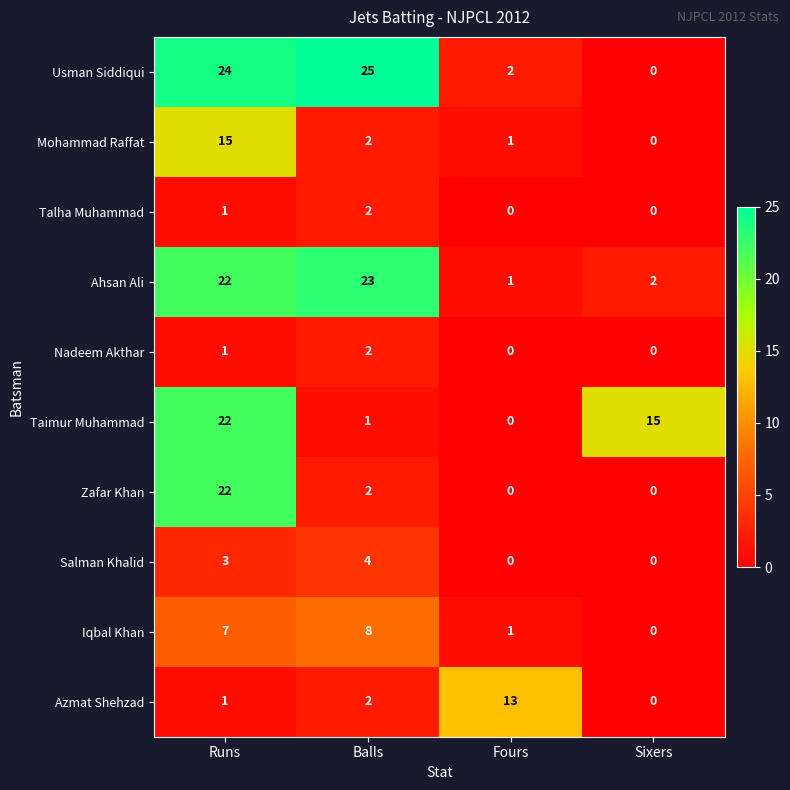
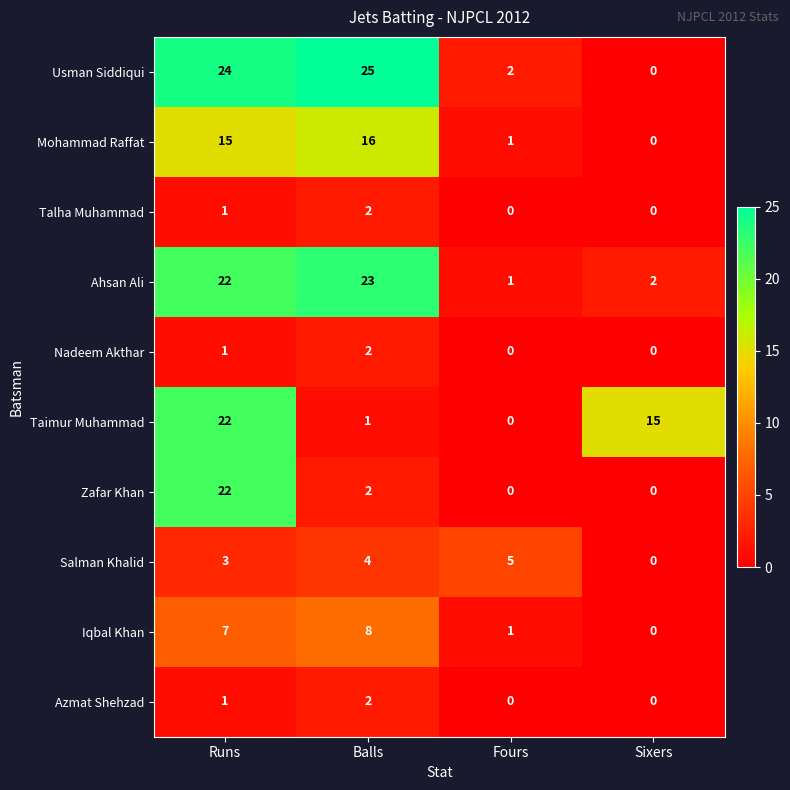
Mohammad Raffat, Balls: 2 -> 16
Salman Khalid, Fours: 0 -> 5
Azmat Shehzad, Fours: 13 -> 0
